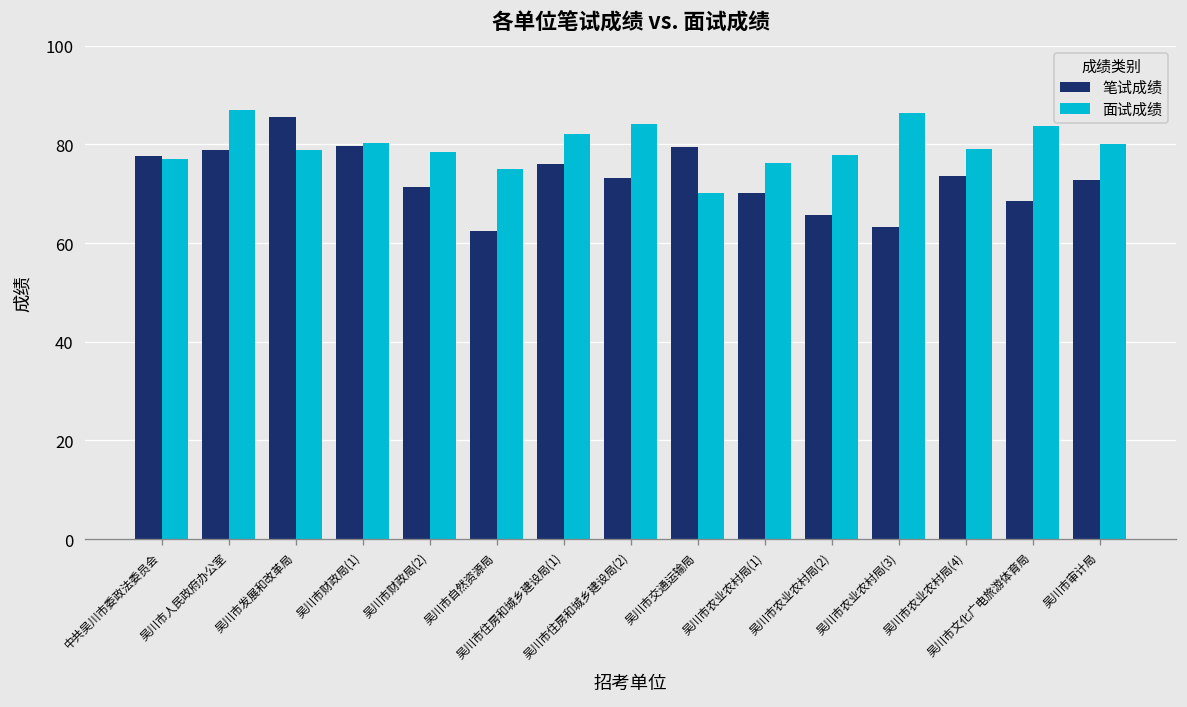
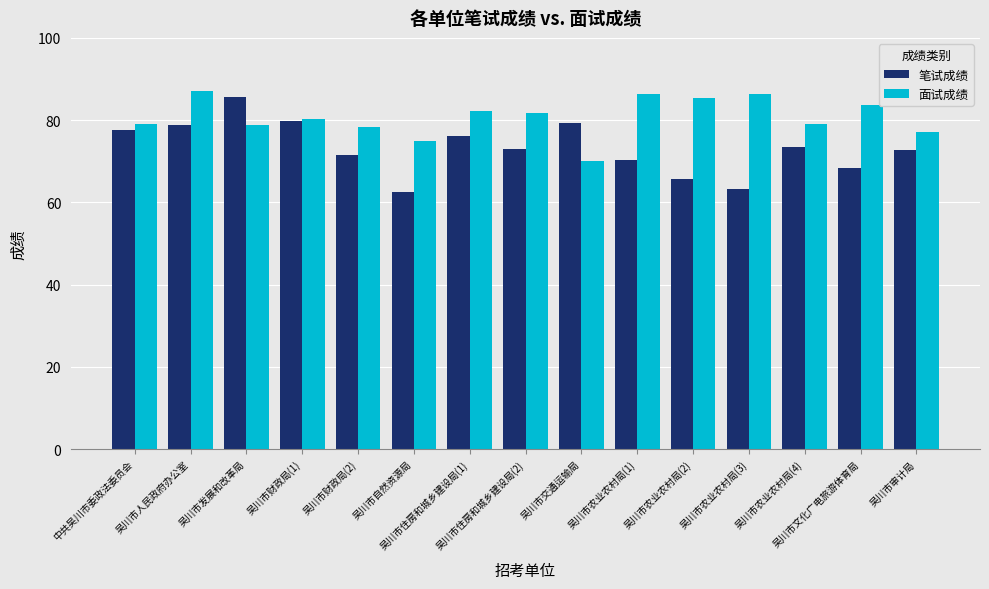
面试成绩, 中共吴川市委政法委员会: 77 -> 79
面试成绩, 吴川市住房和城乡建设局(2): 84 -> 82
面试成绩, 吴川市农业农村局(1): 76 -> 86
面试成绩, 吴川市农业农村局(2): 78 -> 86
面试成绩, 吴川市审计局: 80 -> 77
